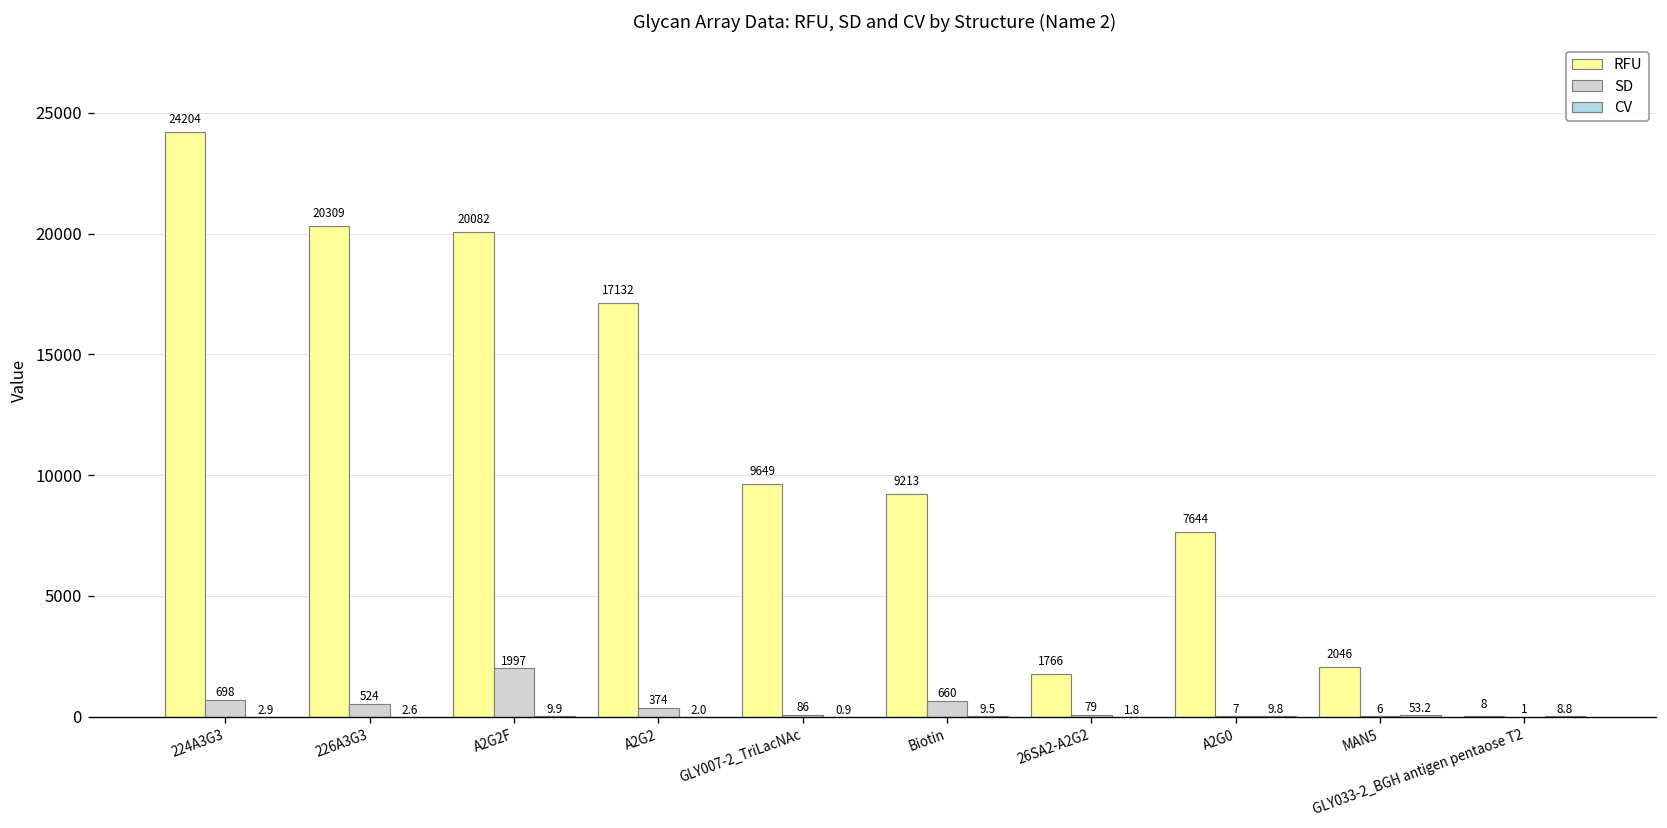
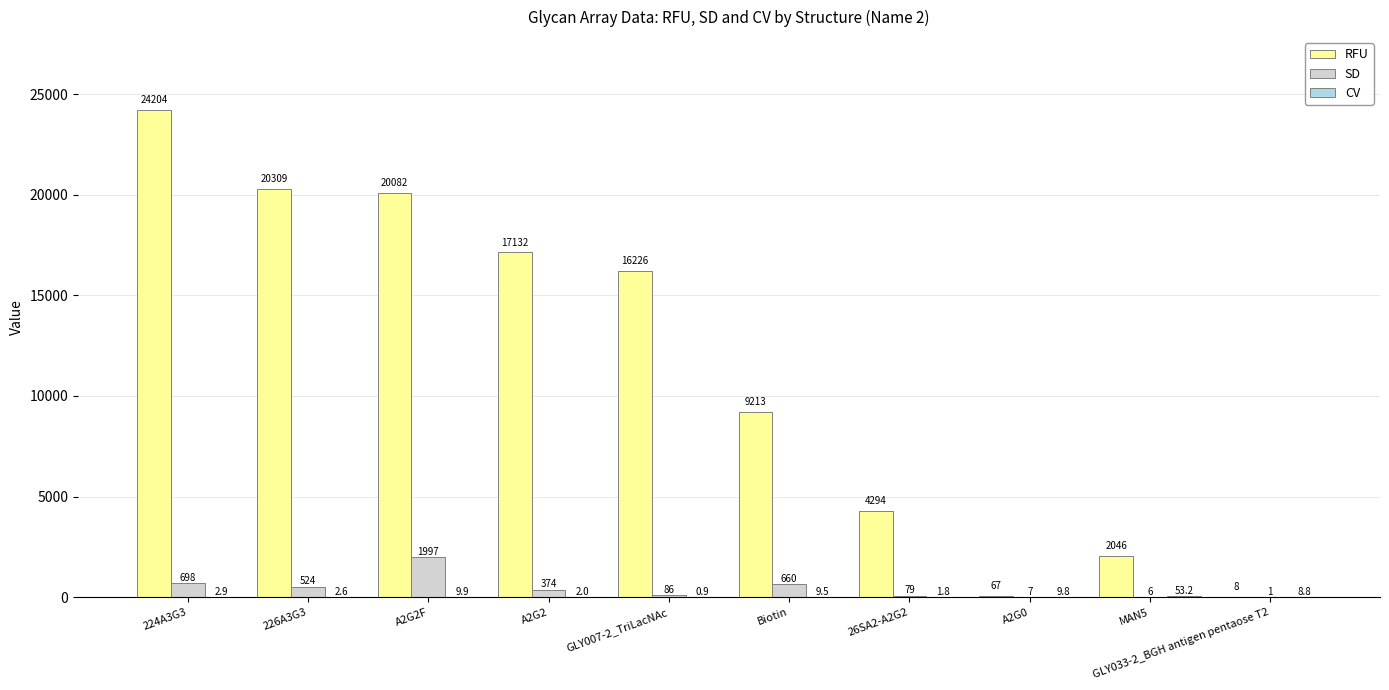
RFU, GLY007-2_TriLacNAc: 9649 -> 16226
RFU, 26SA2-A2G2: 1766 -> 4294
RFU, A2G0: 7644 -> 67
